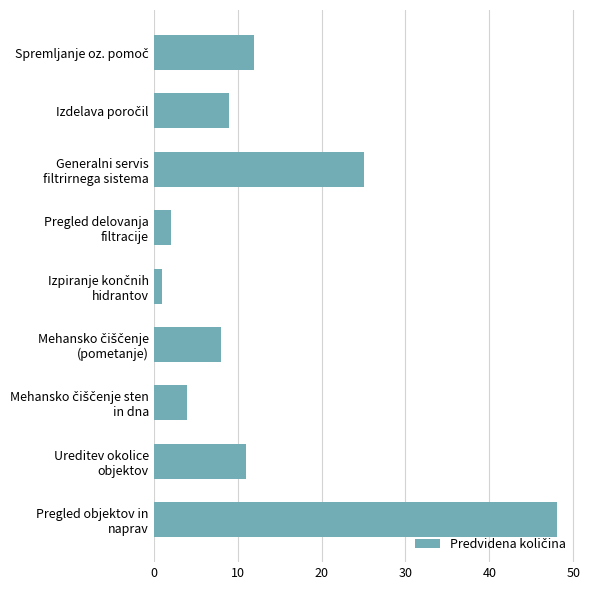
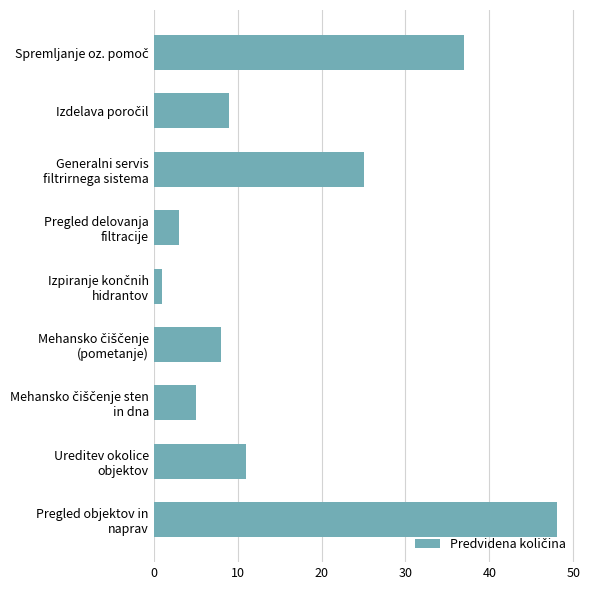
Spremljanje oz. pomoč: 12 -> 37
Pregled delovanja filtracije: 2 -> 3
Mehansko čiščenje sten in dna: 4 -> 5
